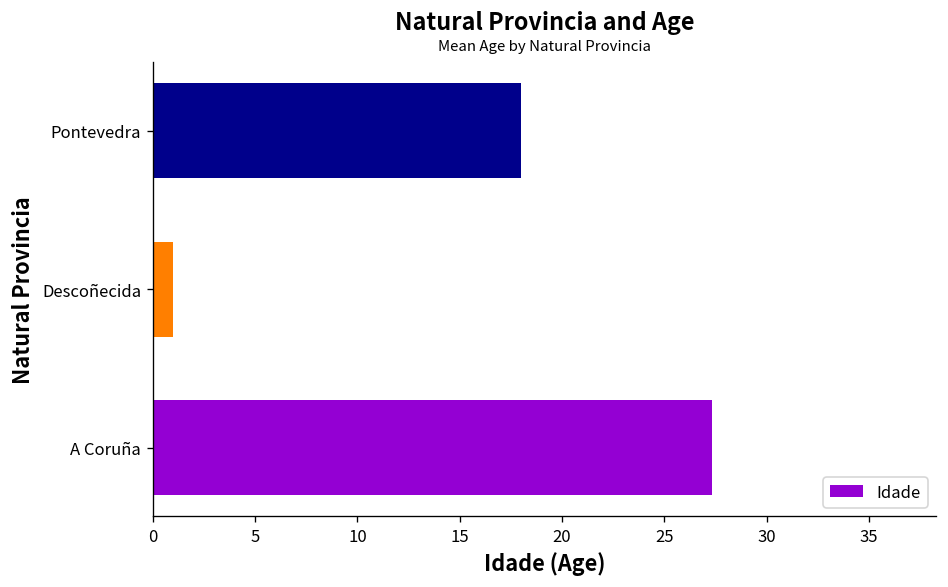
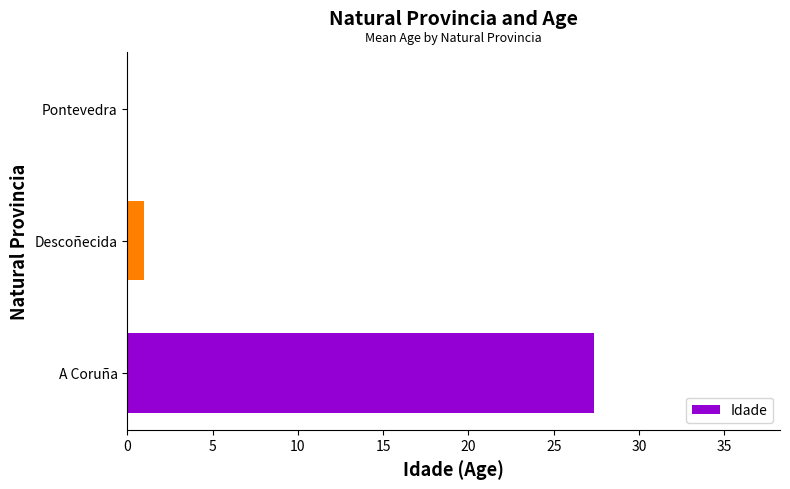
Pontevedra: 18 -> 0
